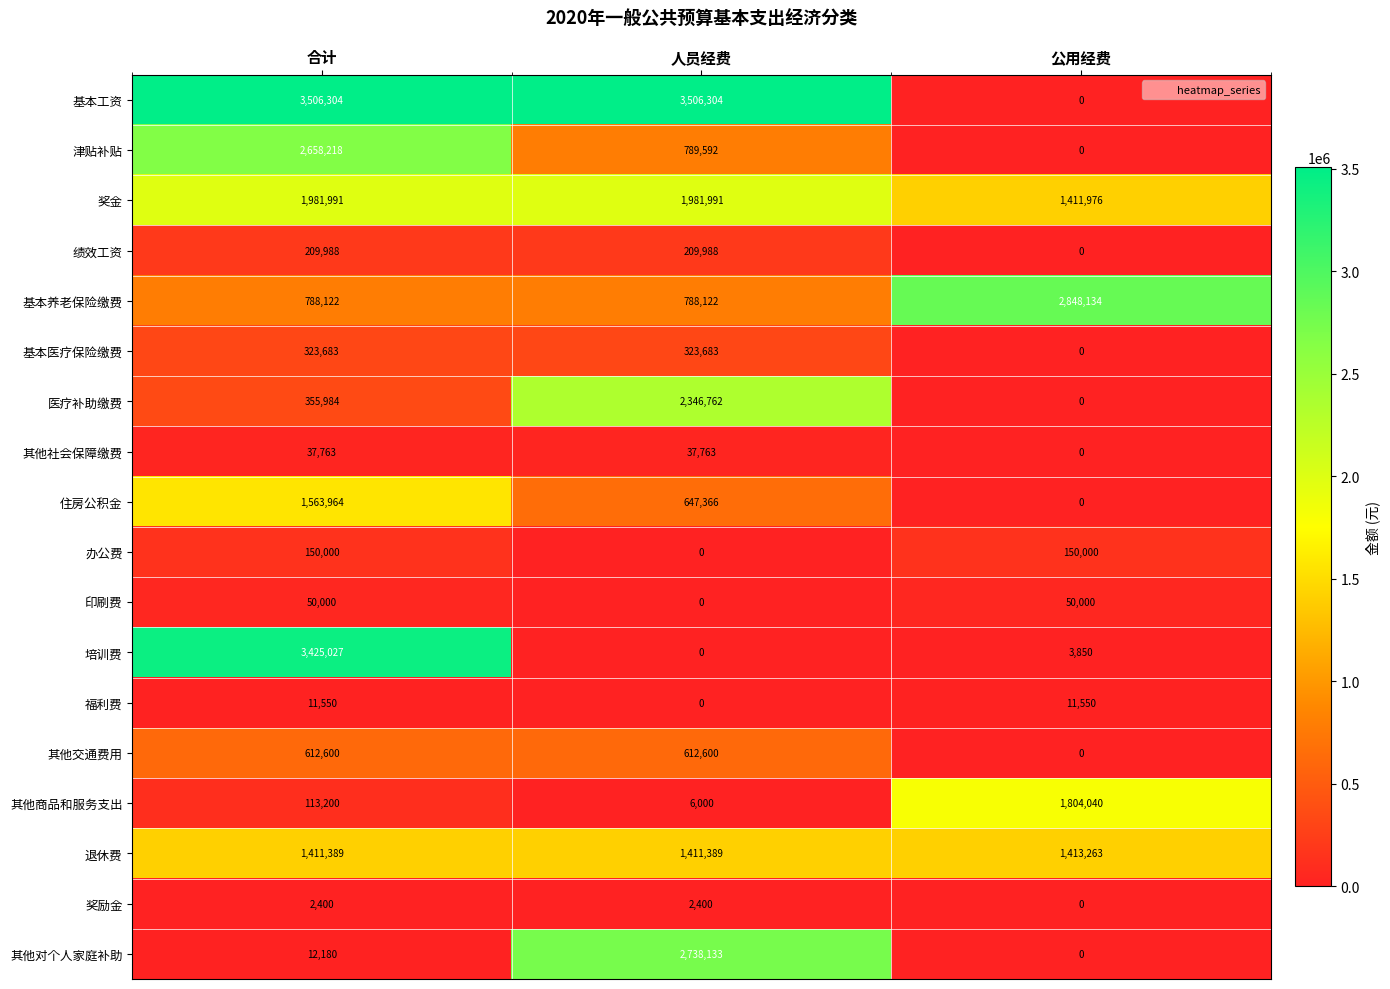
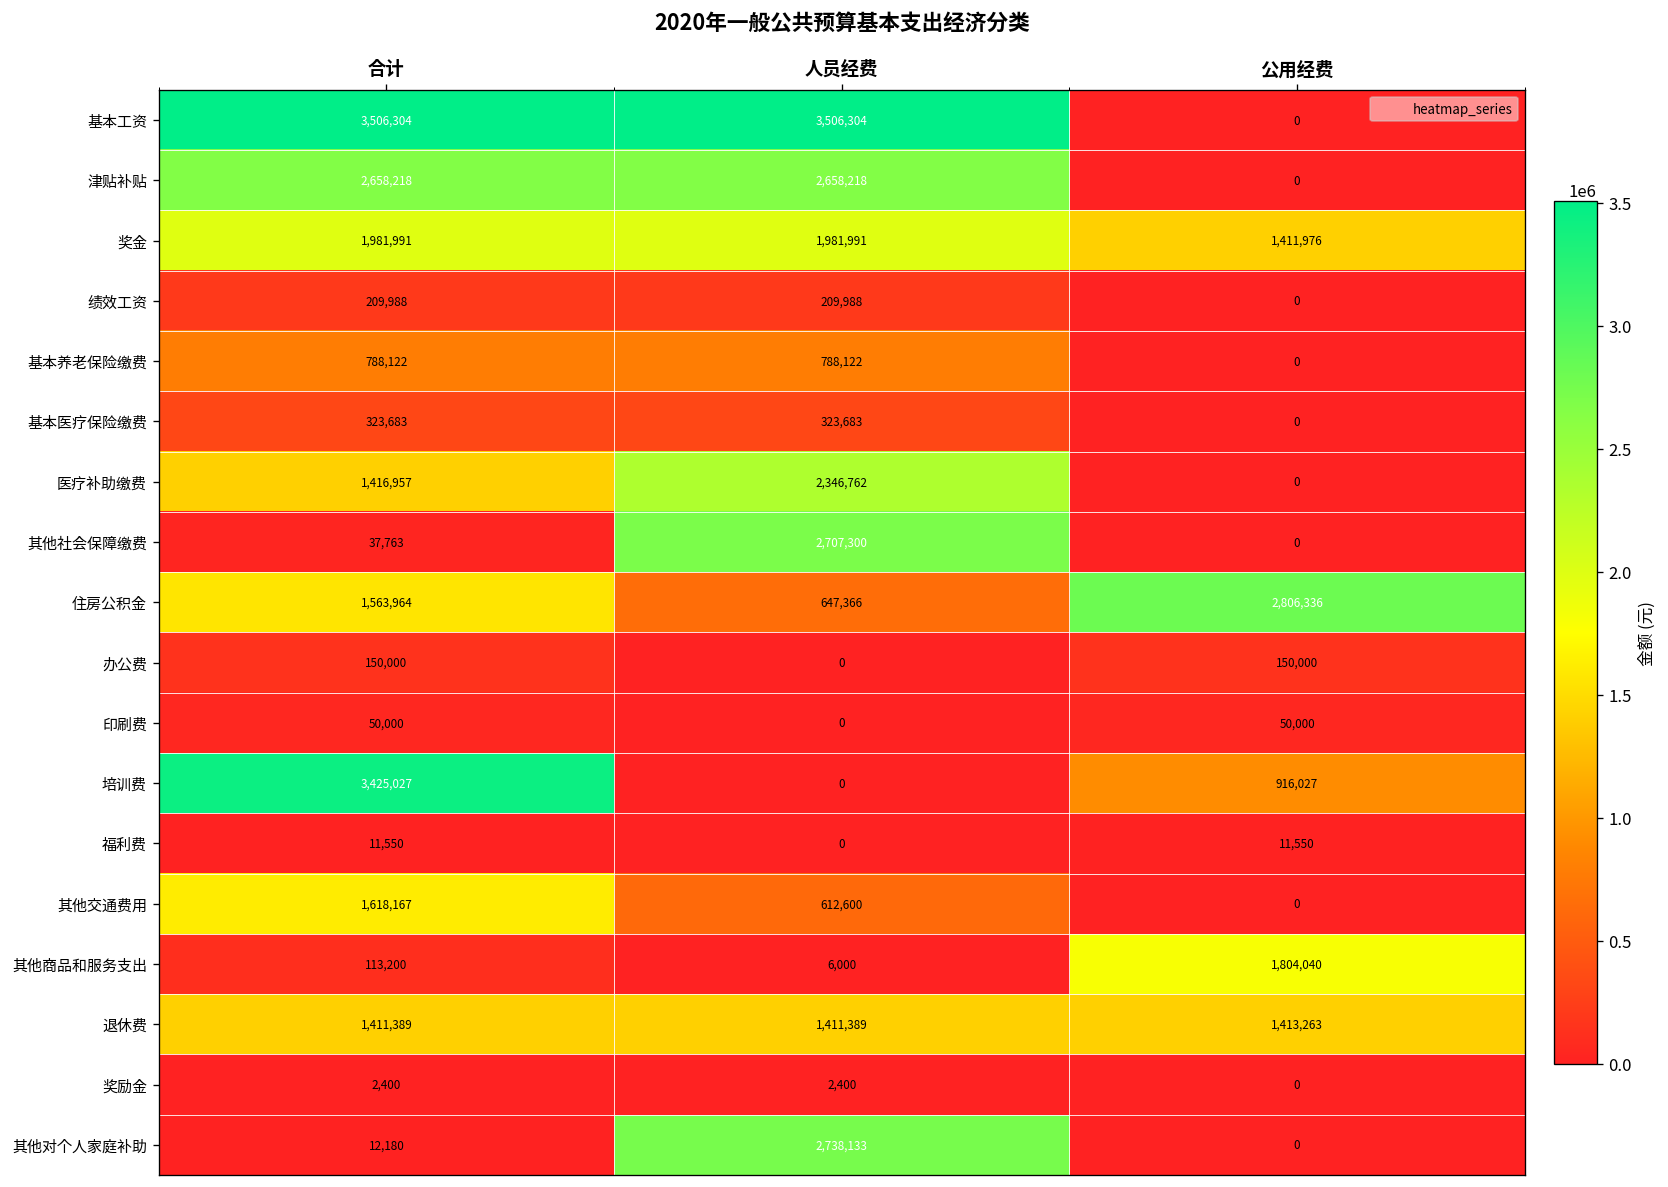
津贴补贴, 人员经费: 789,592 -> 2,658,218
基本养老保险缴费, 公用经费: 2,848,134 -> 0
医疗补助缴费, 合计: 355,984 -> 1,416,957
其他社会保障缴费, 人员经费: 37,763 -> 2,707,300
住房公积金, 公用经费: 0 -> 2,806,336
培训费, 公用经费: 3,850 -> 916,027
其他交通费用, 合计: 612,600 -> 1,618,167
